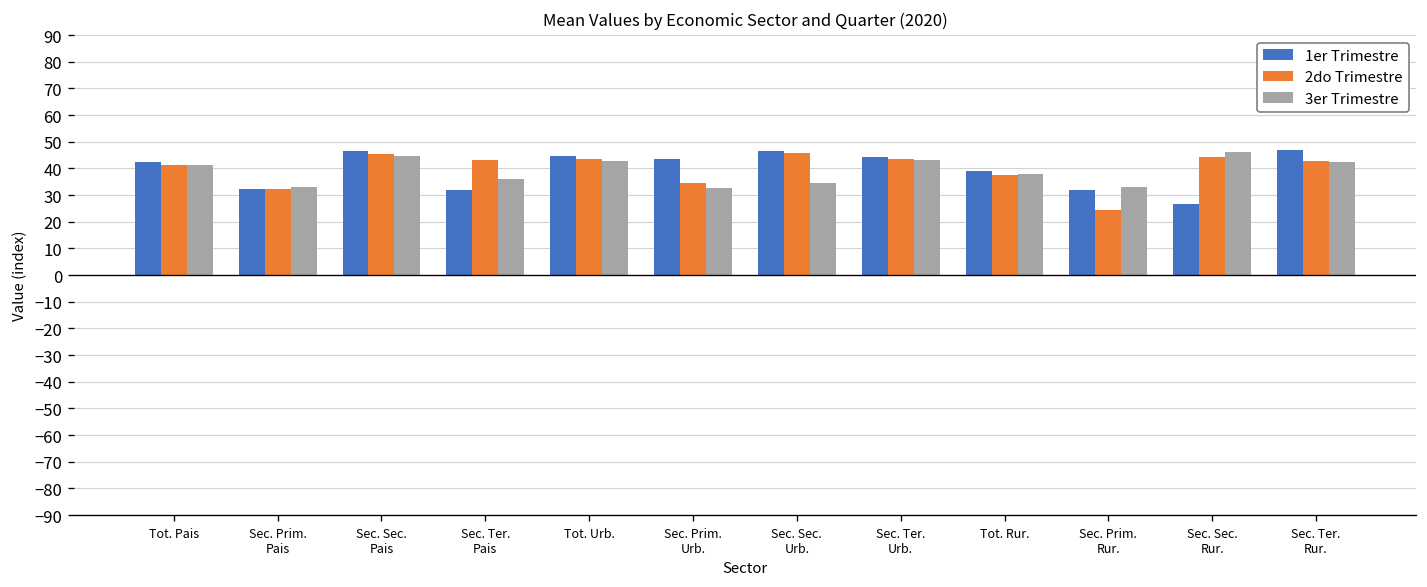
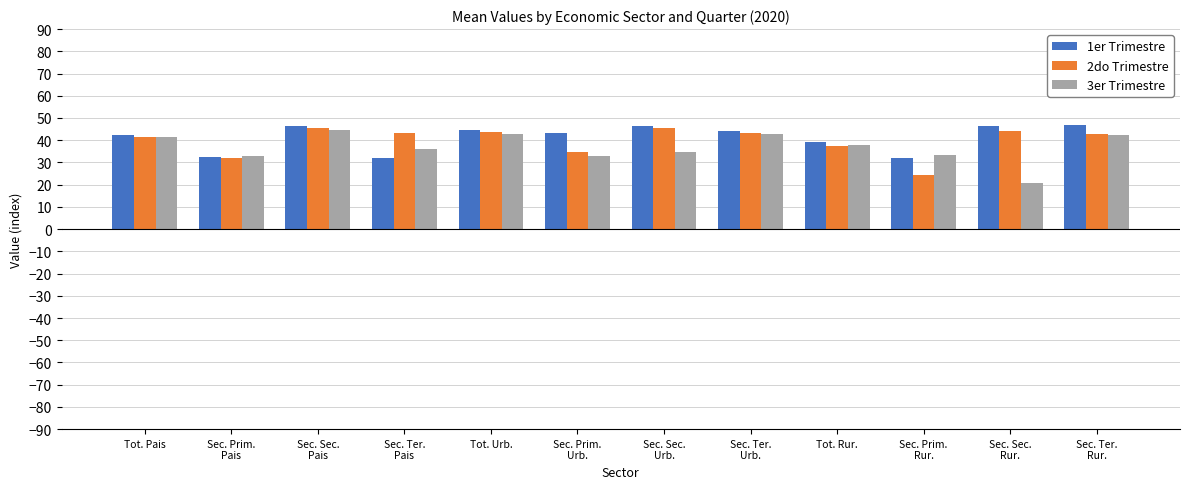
1er Trimestre, Sec. Sec. Rur.: 27 -> 46
3er Trimestre, Sec. Sec. Rur.: 46 -> 21
